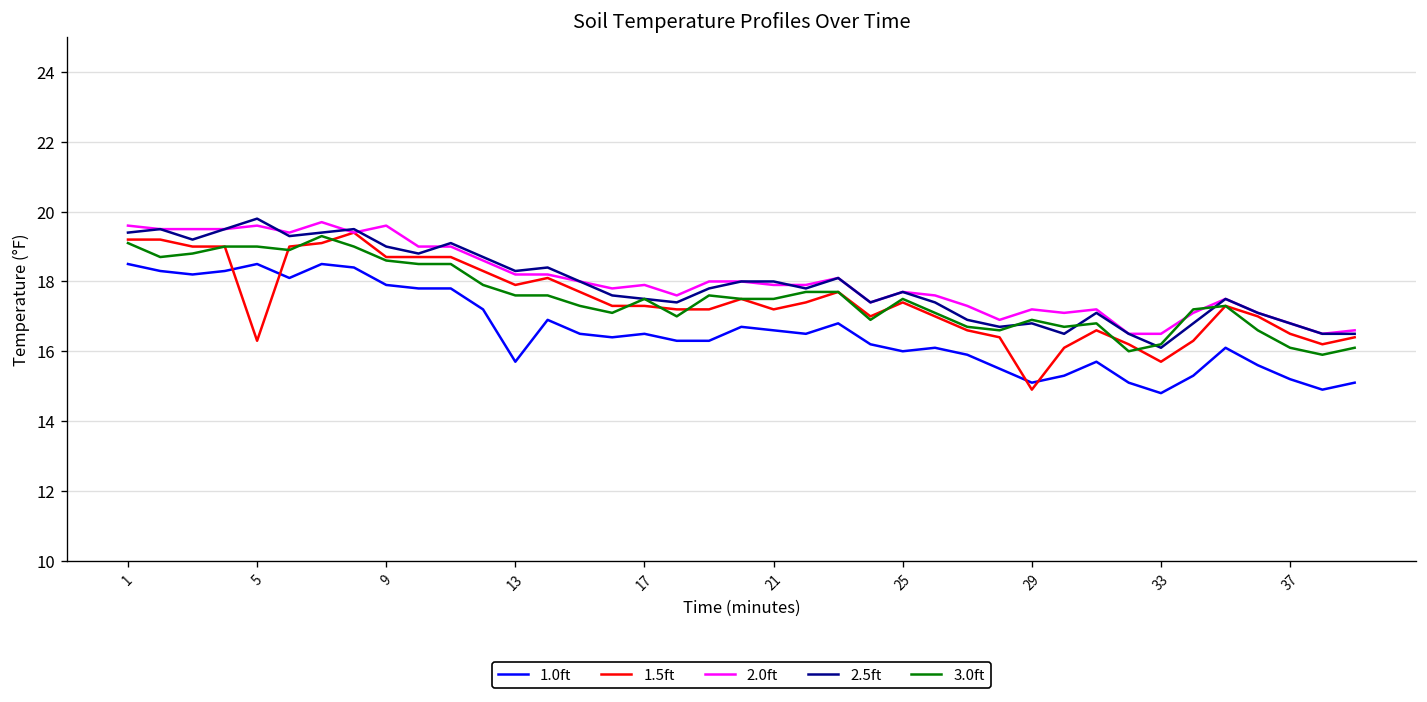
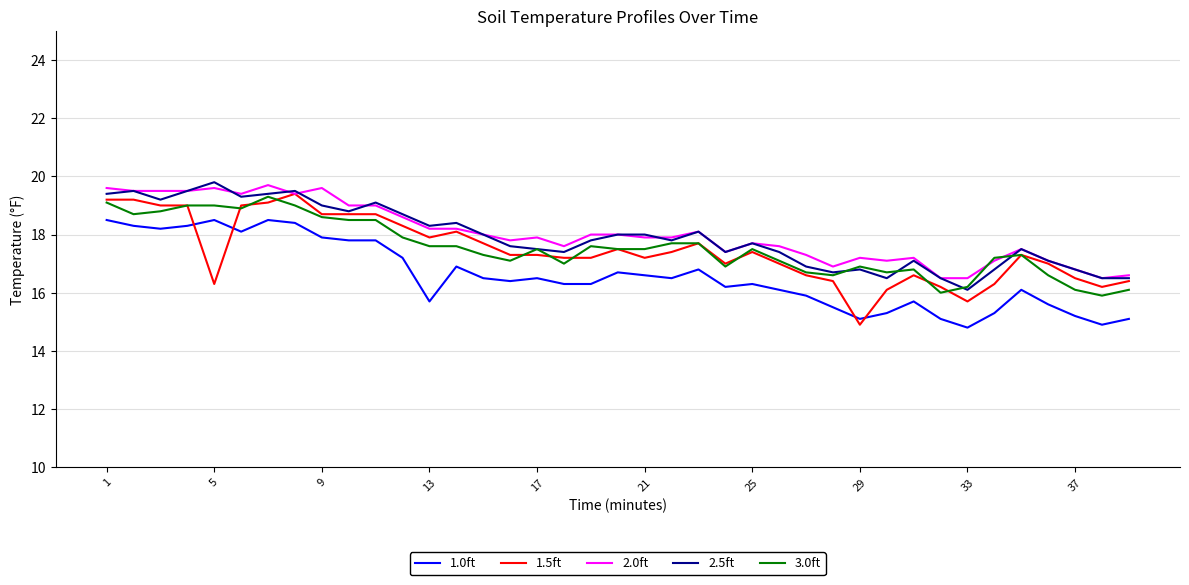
1.0ft, 25: 16.0 -> 16.3
